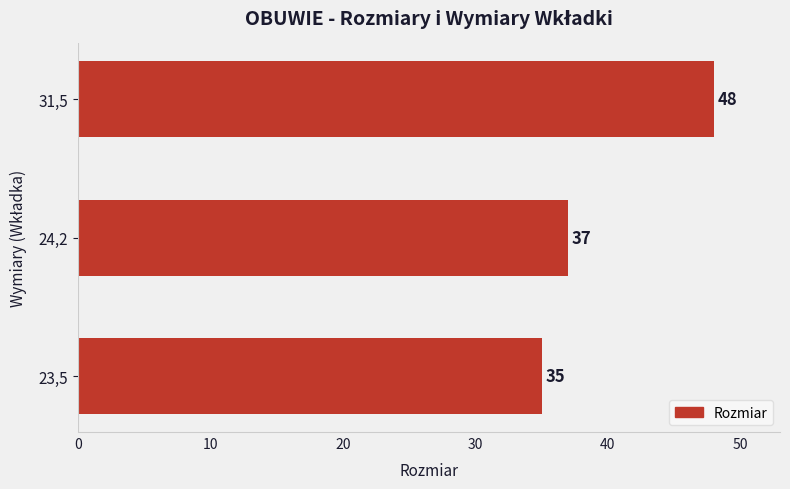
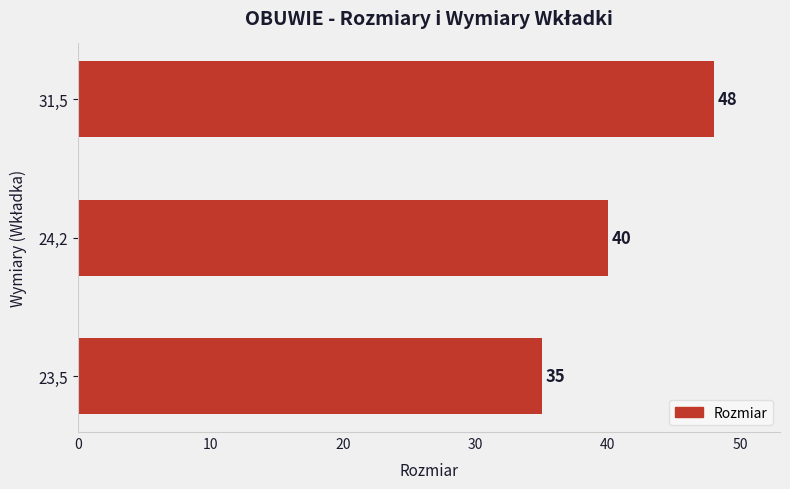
24,2: 37 -> 40
